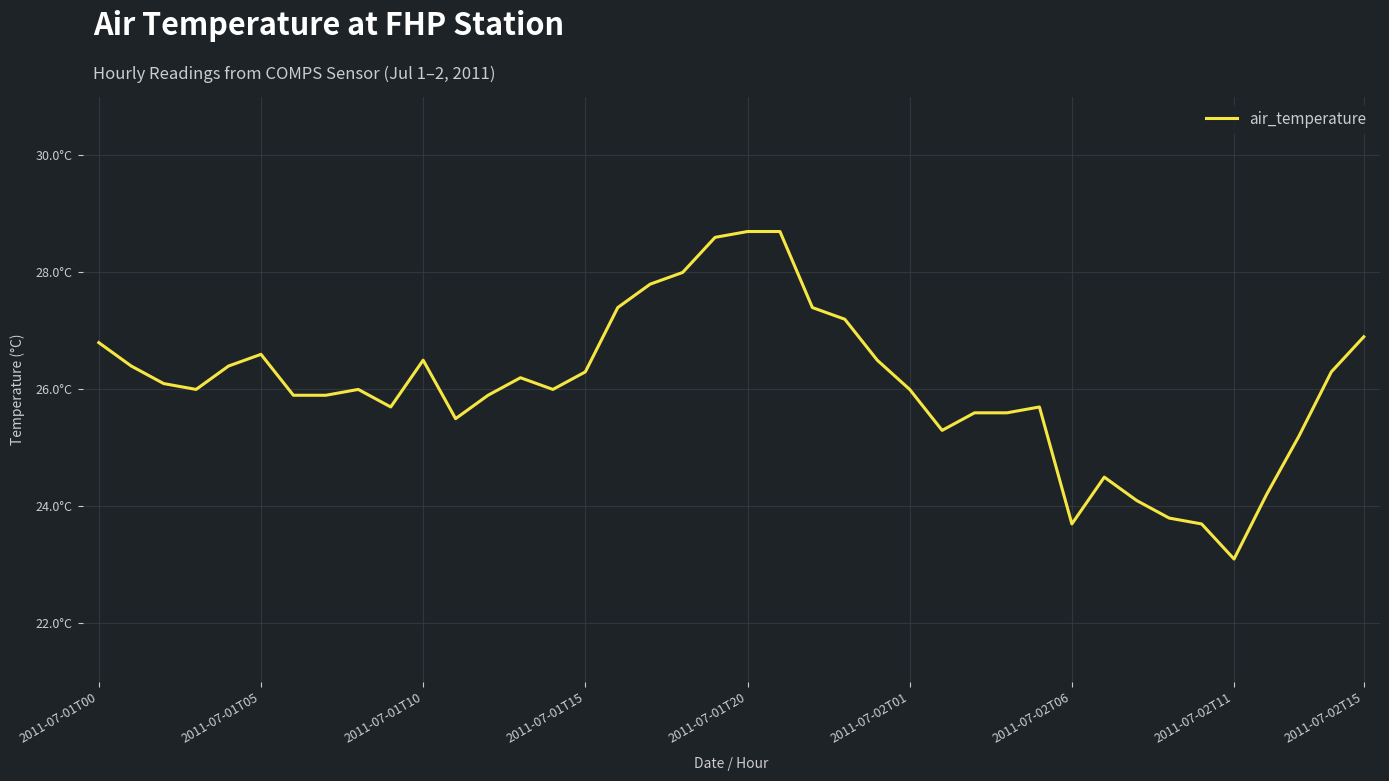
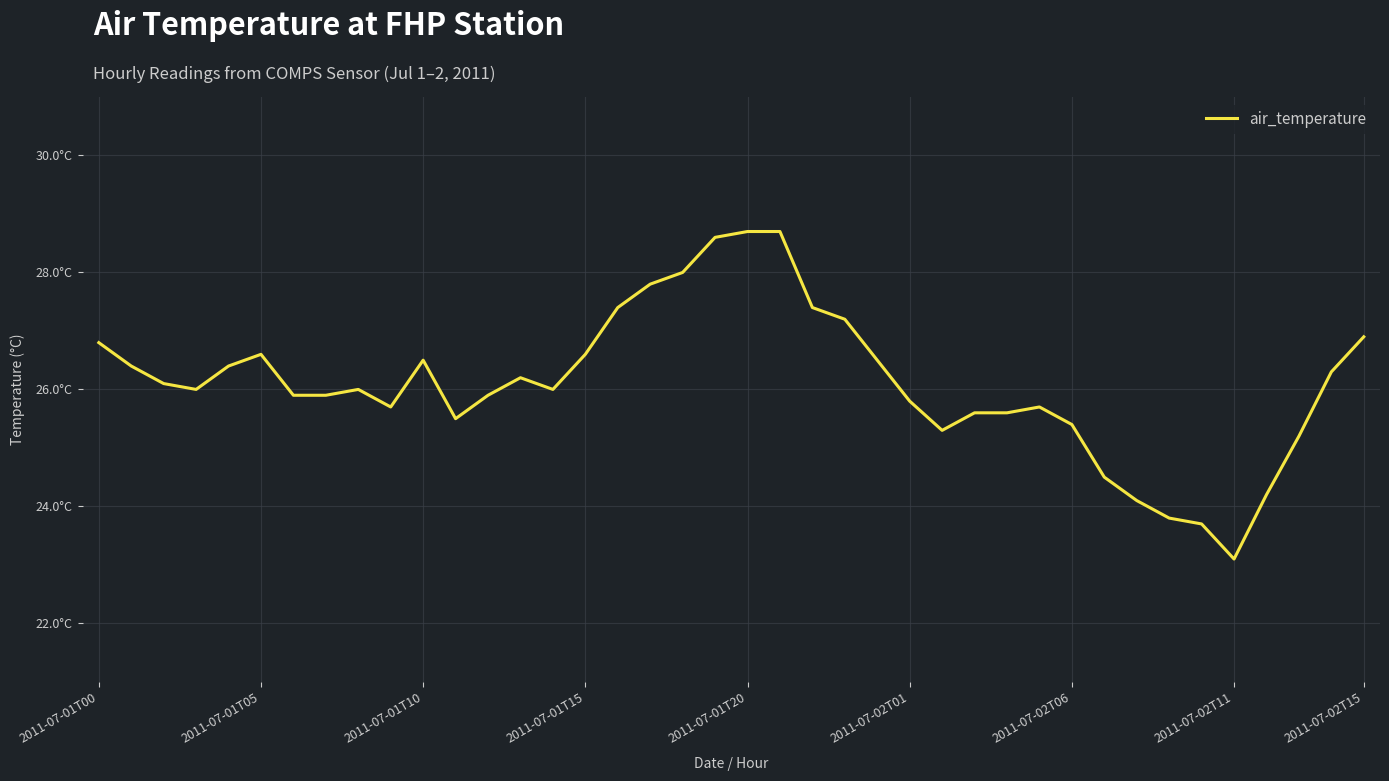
2011-07-01T15: 26.3°C -> 26.6°C
2011-07-02T01: 26.0°C -> 25.8°C
2011-07-02T06: 23.7°C -> 25.4°C
